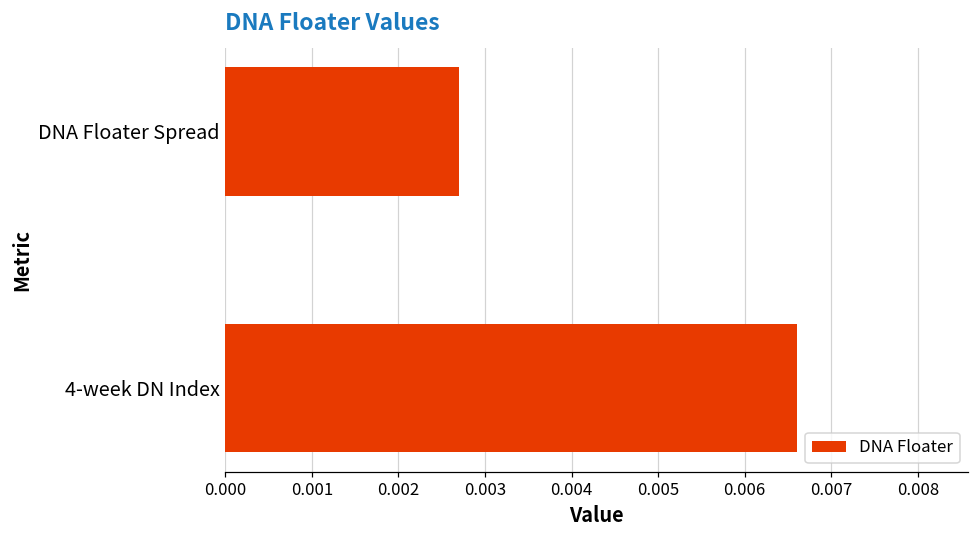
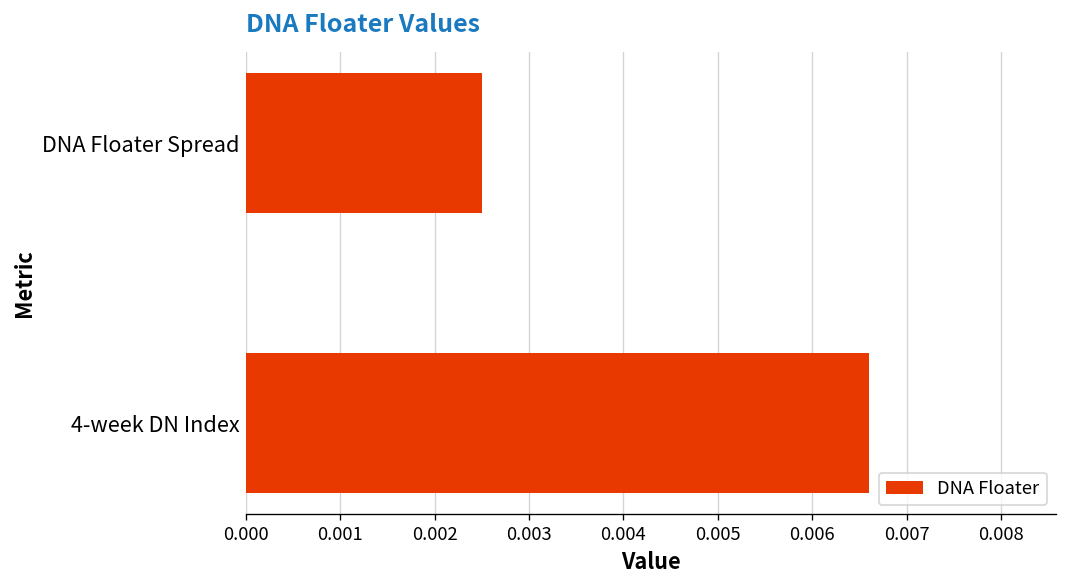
DNA Floater Spread: 0.0027 -> 0.0025
